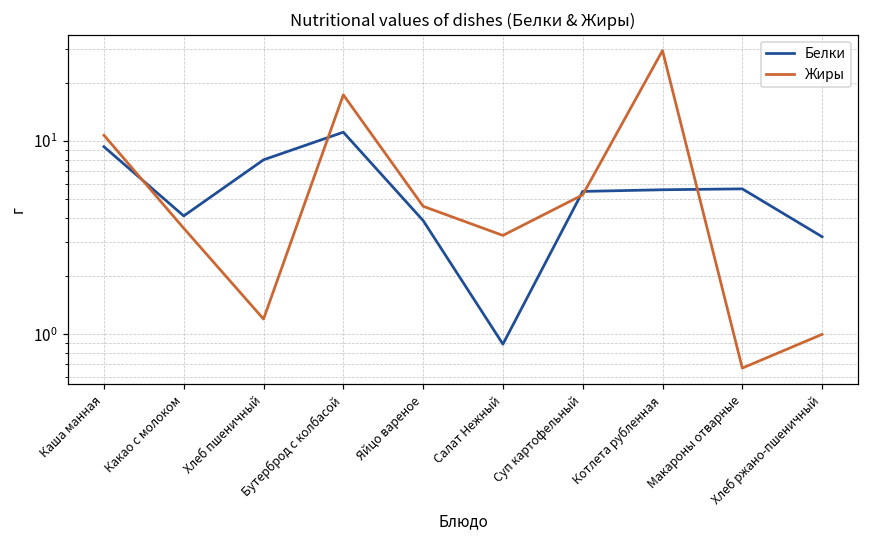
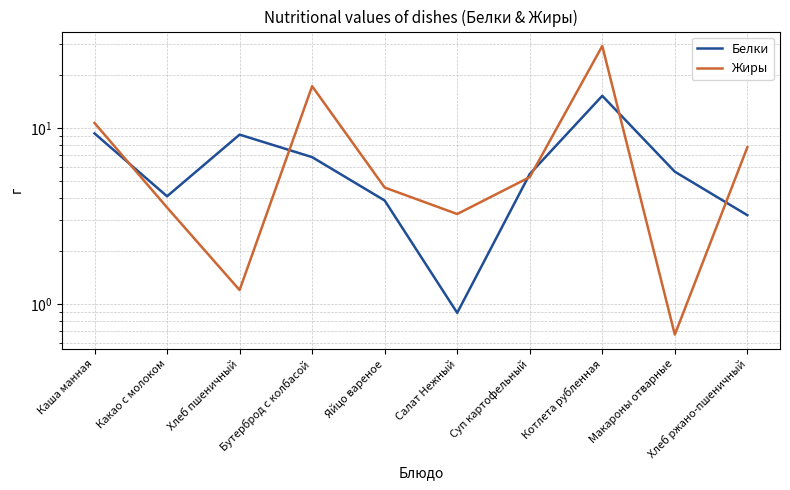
Белки, Хлеб пшеничный: 8 -> 9
Белки, Бутерброд с колбасой: 11 -> 6.9
Белки, Котлета рубленная: 5.6 -> 15
Жиры, Хлеб ржано-пшеничный: 1.0 -> 8
